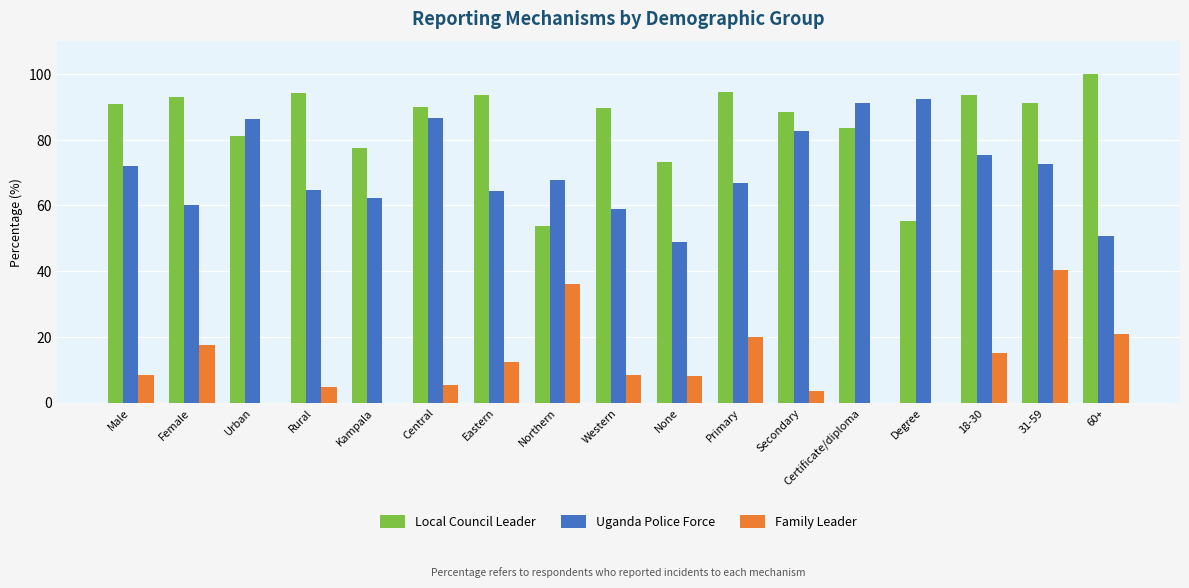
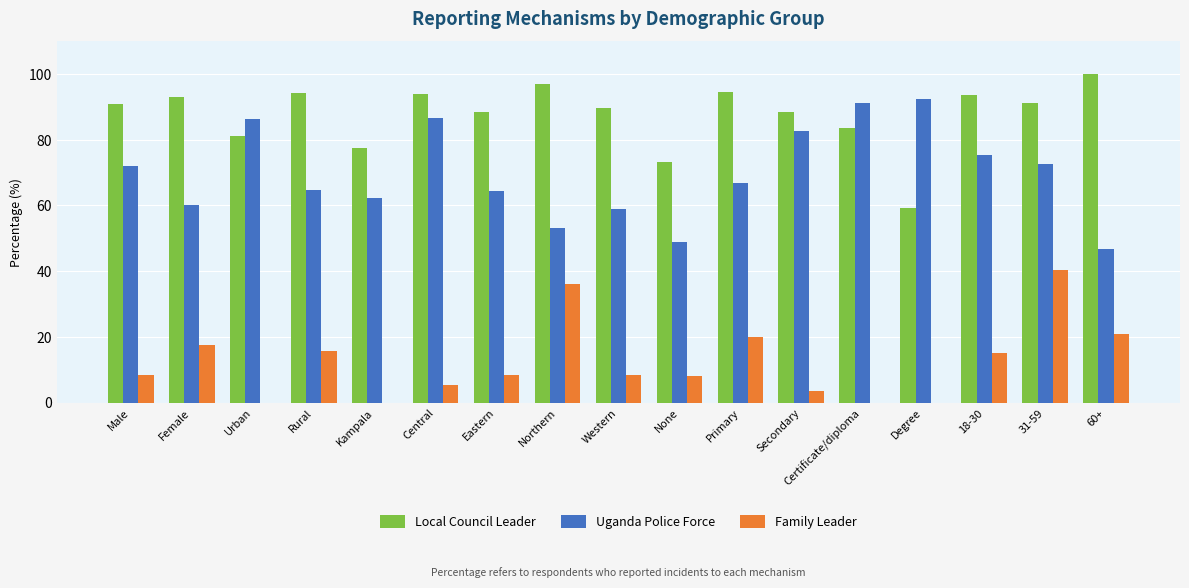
Family Leader, Rural: 5 -> 16
Local Council Leader, Central: 90 -> 94
Local Council Leader, Eastern: 94 -> 89
Family Leader, Eastern: 12 -> 9
Local Council Leader, Northern: 54 -> 97
Uganda Police Force, Northern: 68 -> 53
Local Council Leader, Degree: 55 -> 59
Uganda Police Force, 60+: 51 -> 47
